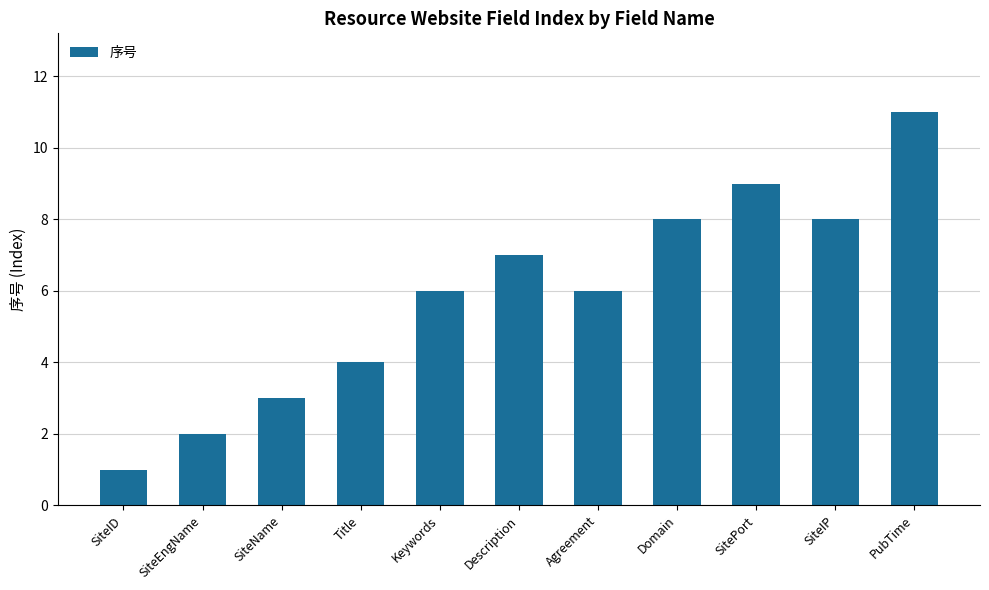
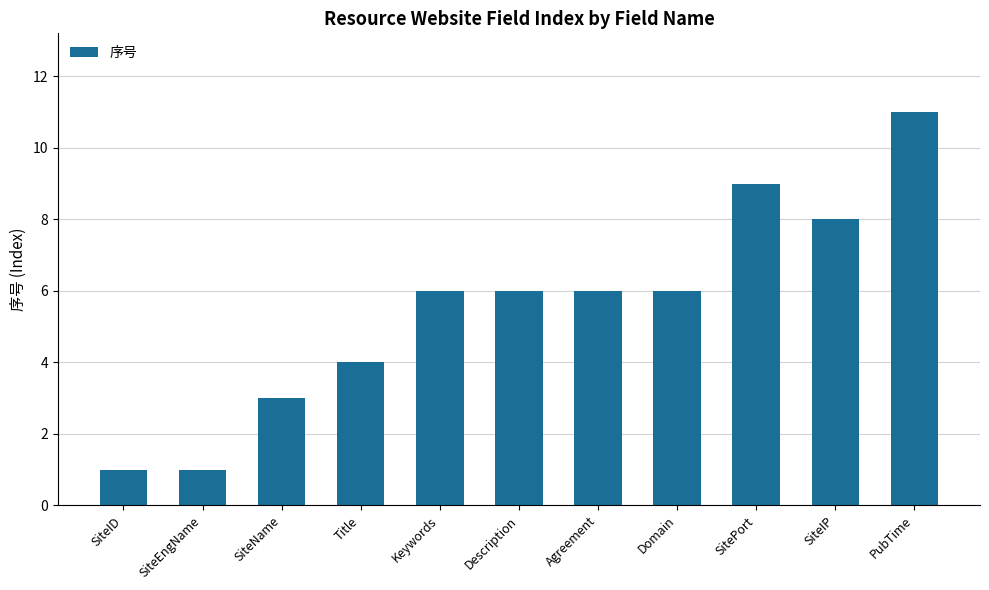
SiteEngName: 2 -> 1
Description: 7 -> 6
Domain: 8 -> 6
